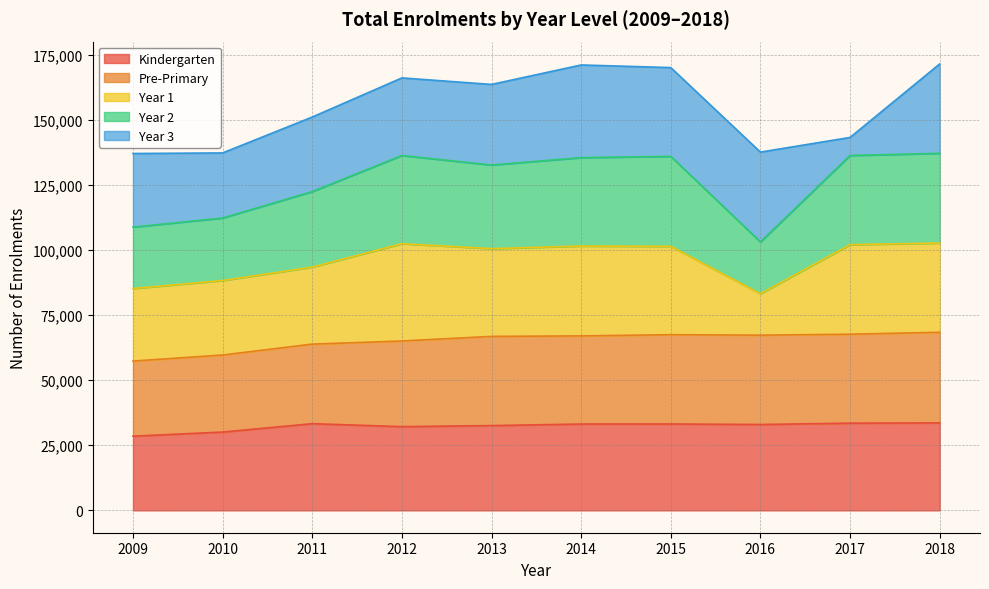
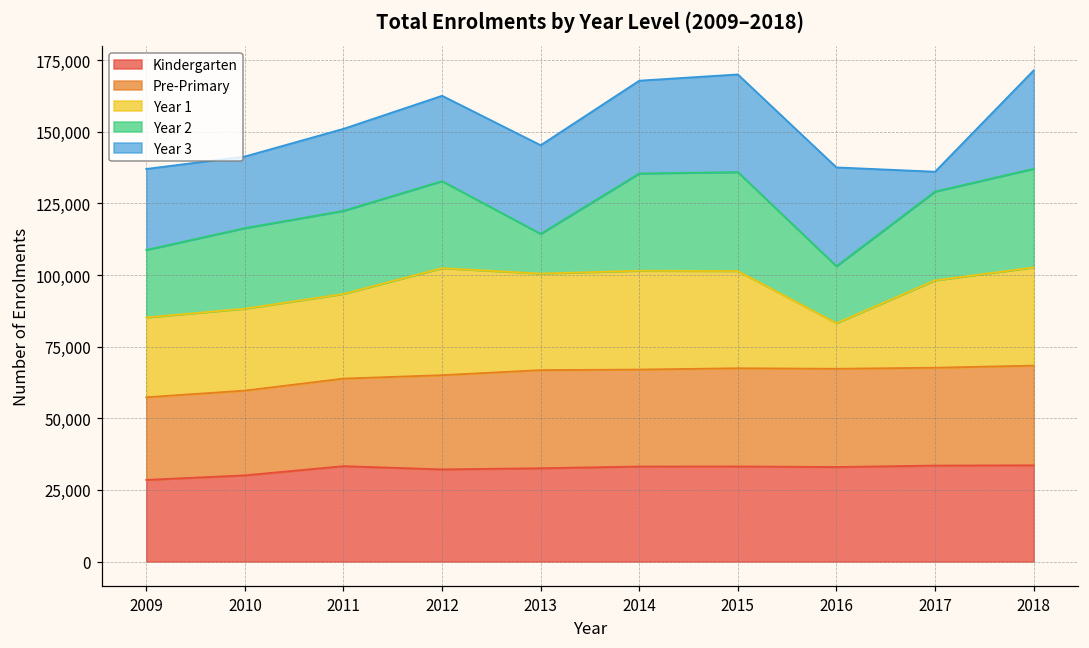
Year 2, 2010: 24,000 -> 28,000
Year 2, 2012: 34,000 -> 30,000
Year 2, 2013: 32,000 -> 14,000
Year 3, 2014: 36,000 -> 32,000
Year 1, 2017: 34,000 -> 30,000
Year 2, 2017: 34,000 -> 31,000
